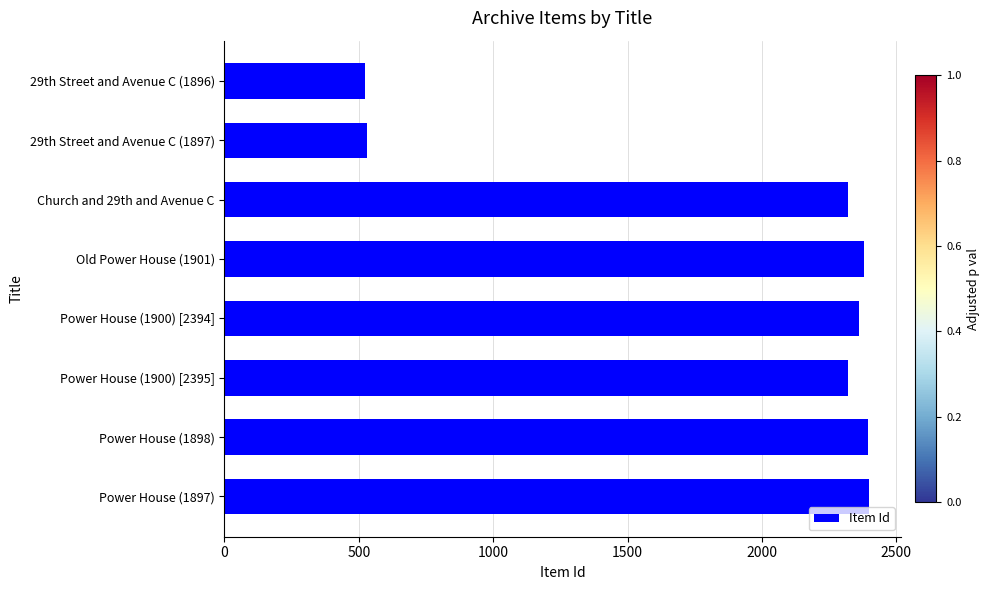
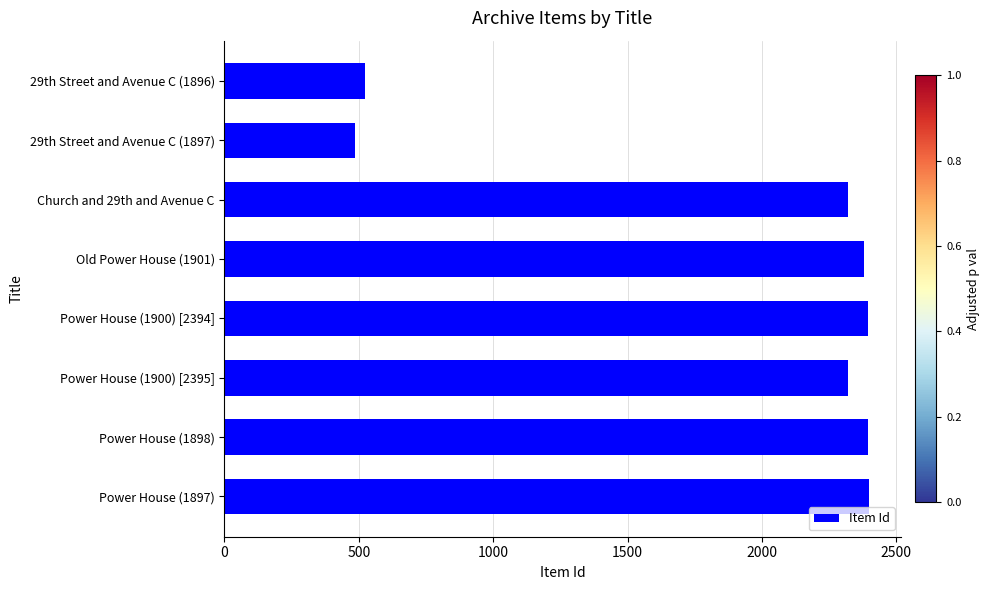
29th Street and Avenue C (1897): 530 -> 490
Power House (1900) [2394]: 2360 -> 2390
